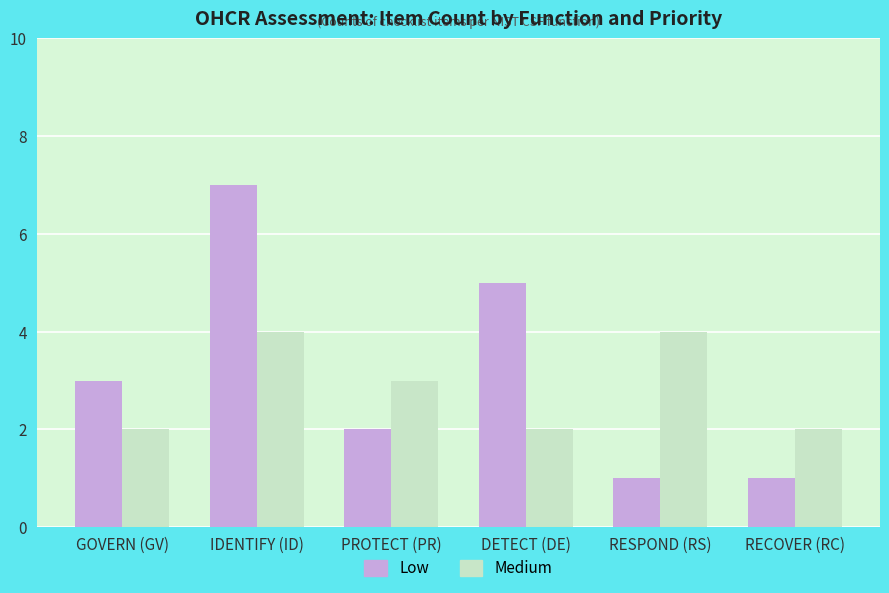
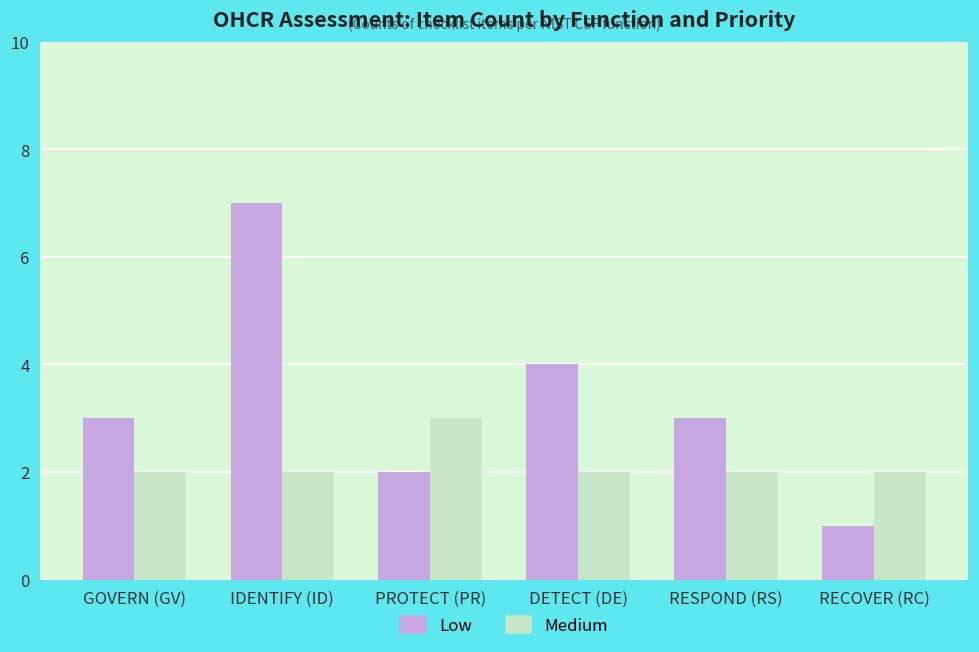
Medium, IDENTIFY (ID): 4 -> 2
Low, DETECT (DE): 5 -> 4
Low, RESPOND (RS): 1 -> 3
Medium, RESPOND (RS): 4 -> 2
